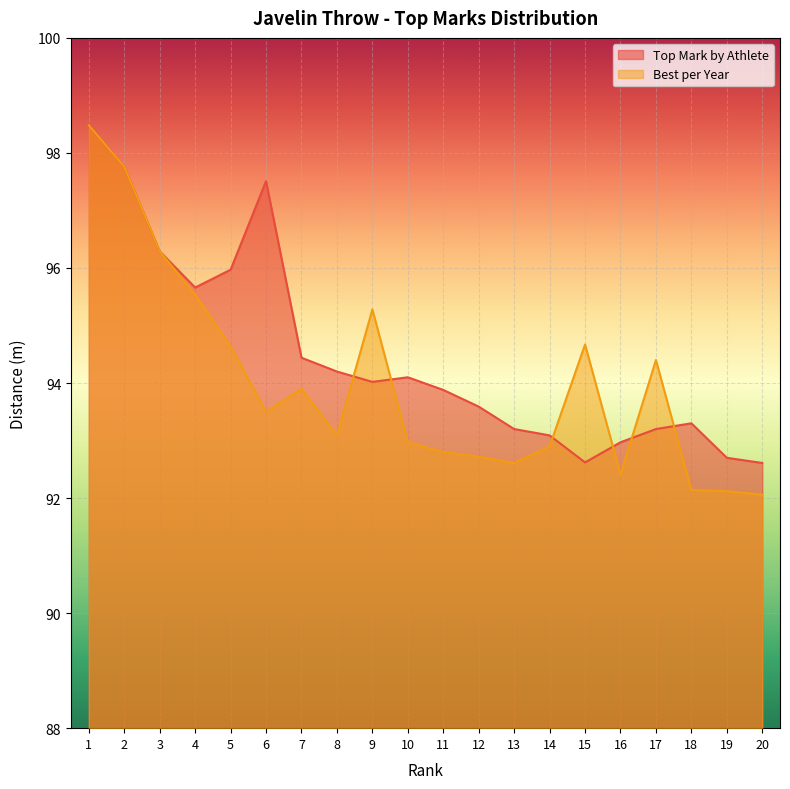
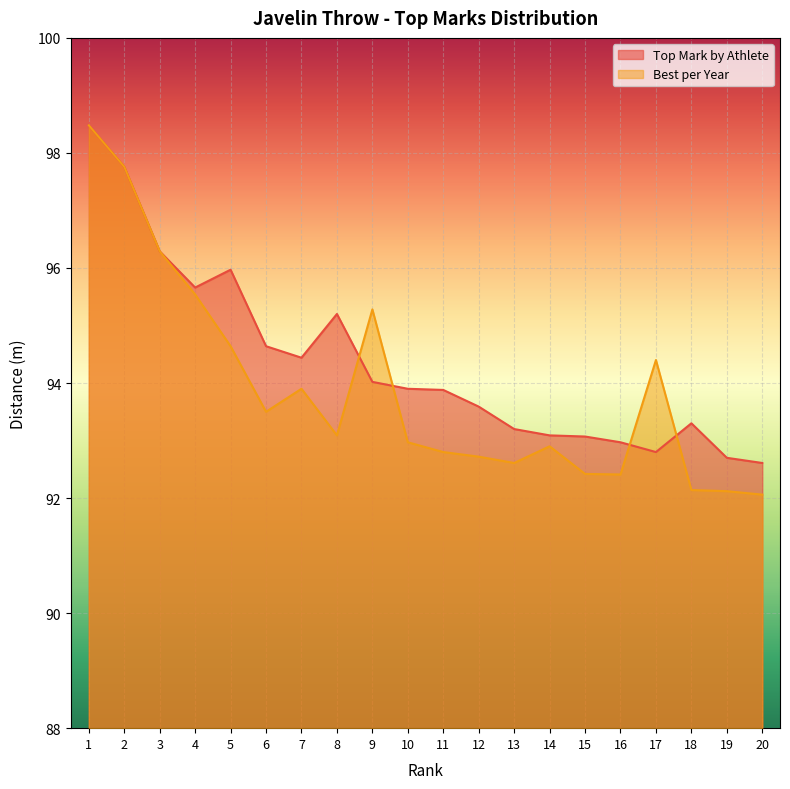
Top Mark by Athlete, 6: 97.5 -> 94.6
Top Mark by Athlete, 8: 94.2 -> 95.2
Top Mark by Athlete, 10: 94.1 -> 93.9
Top Mark by Athlete, 15: 92.6 -> 93.1
Best per Year, 15: 94.7 -> 92.4
Top Mark by Athlete, 17: 93.2 -> 92.8
